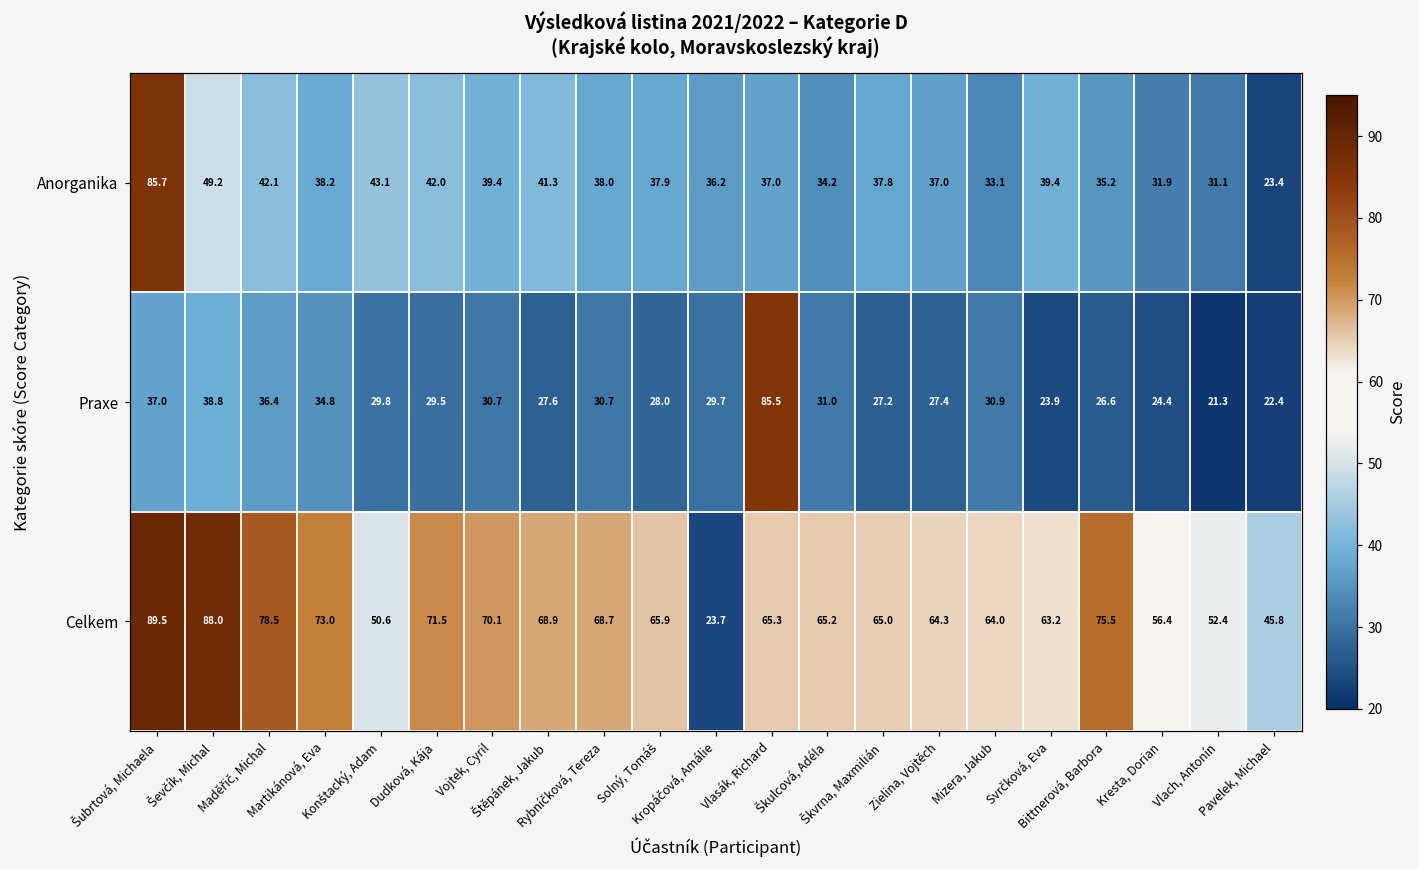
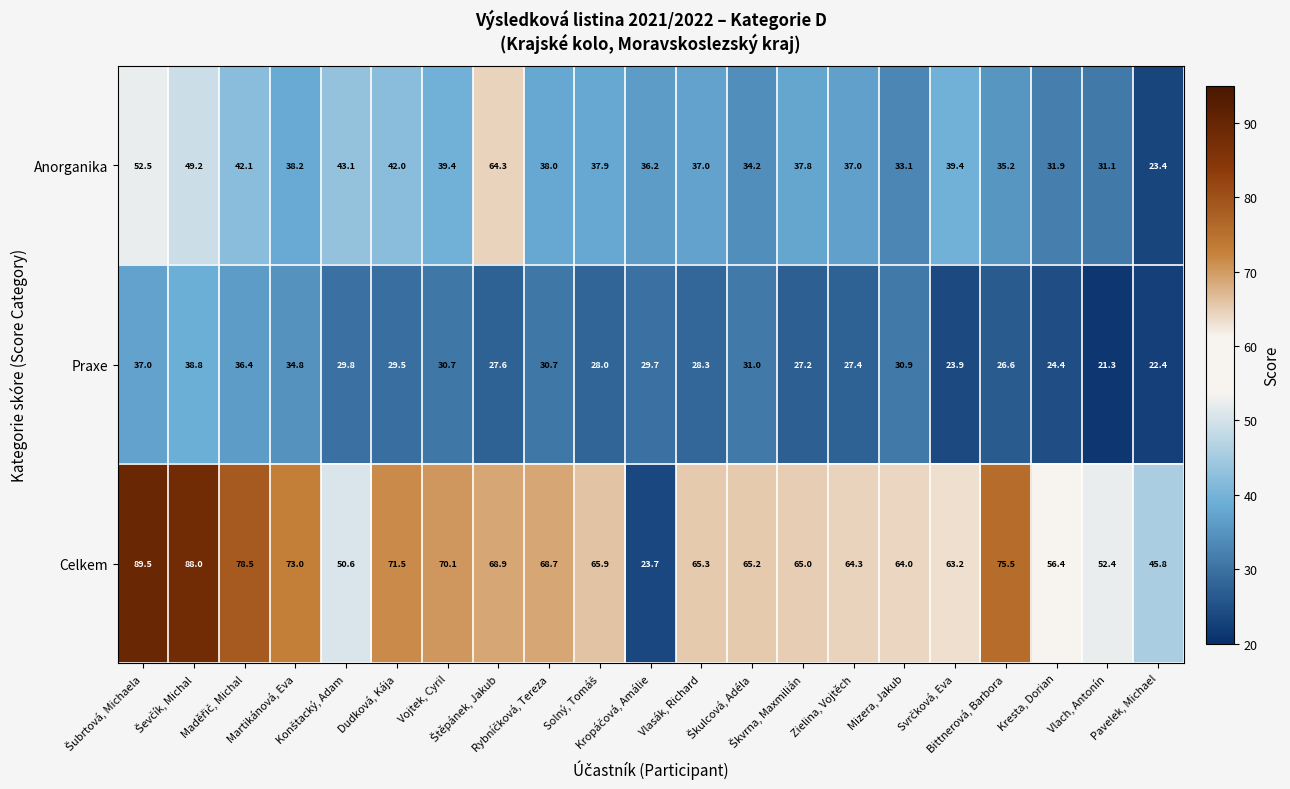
Anorganika, Šubrtová, Michaela: 85.7 -> 52.5
Anorganika, Štěpánek, Jakub: 41.3 -> 64.3
Praxe, Vlasák, Richard: 85.5 -> 28.3
